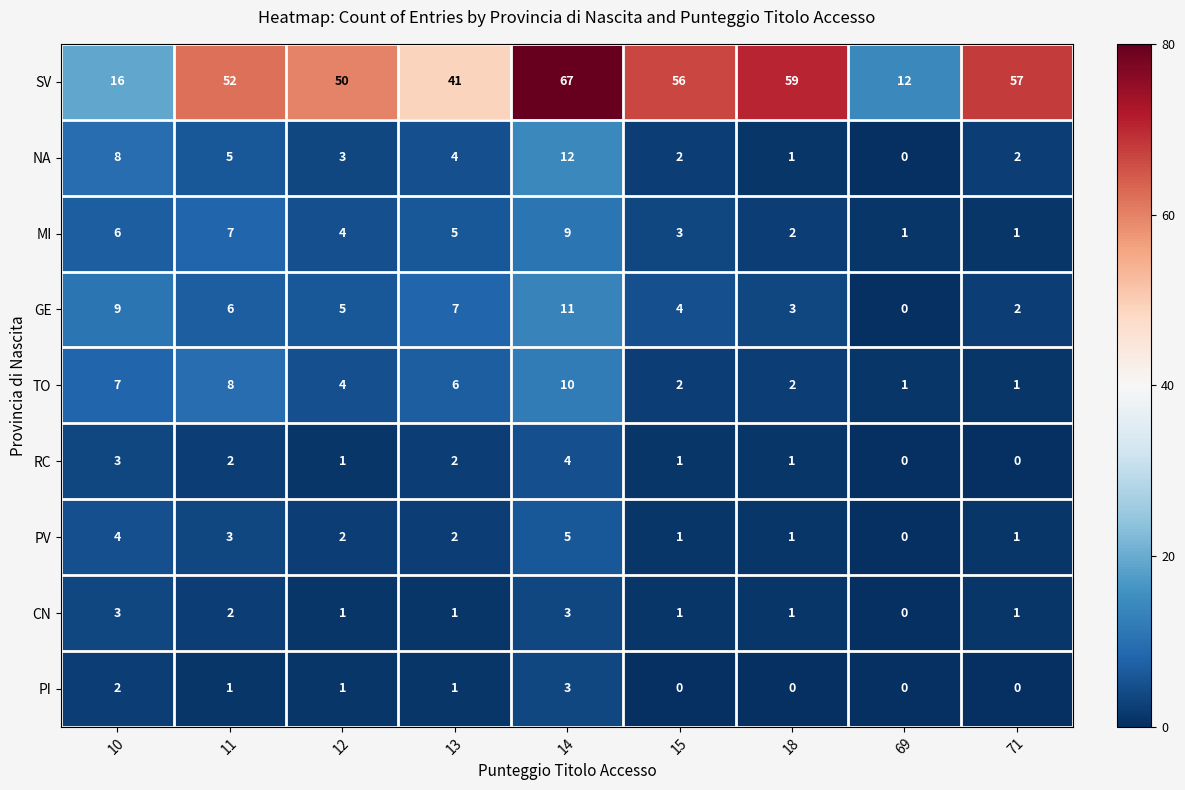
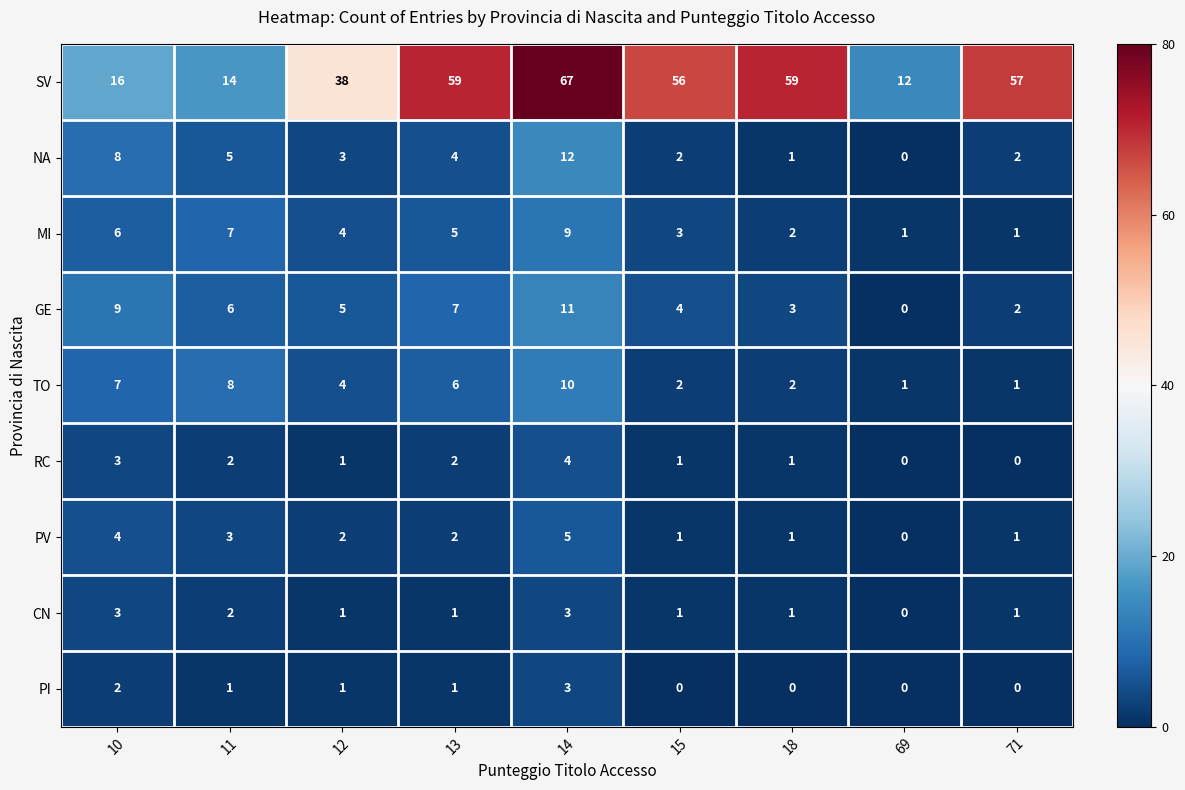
SV, 11: 52 -> 14
SV, 12: 50 -> 38
SV, 13: 41 -> 59
